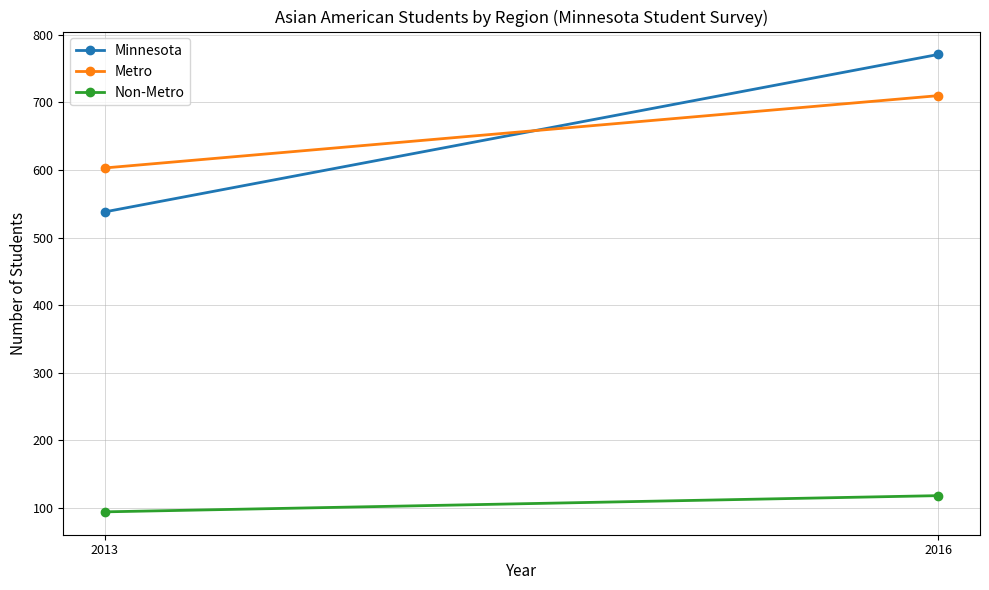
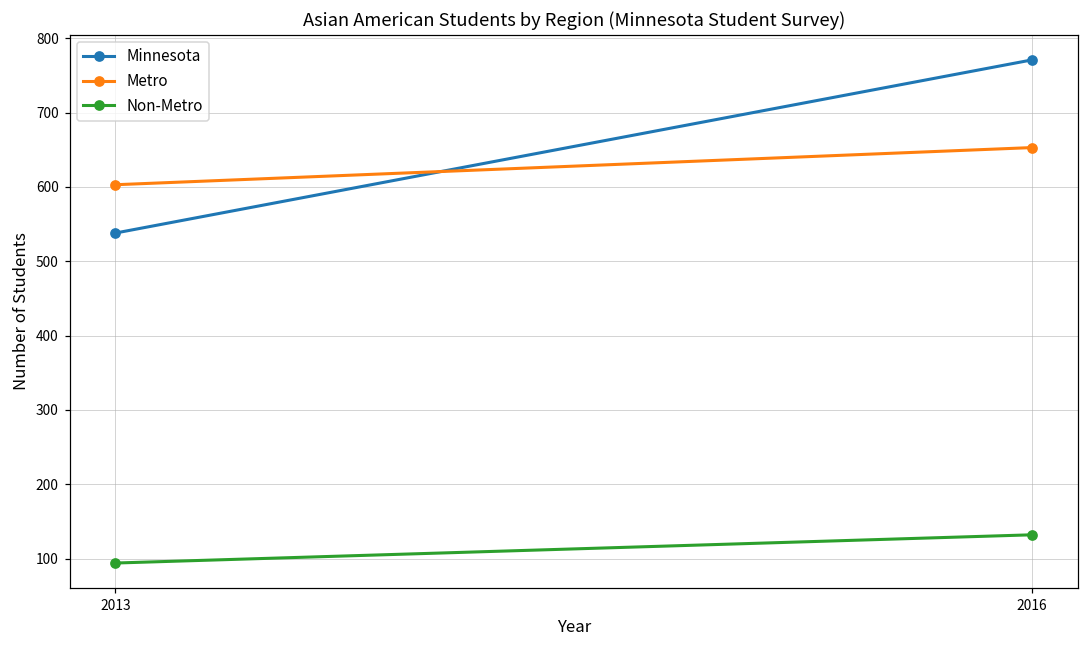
Metro, 2016: 710 -> 650
Non-Metro, 2016: 120 -> 130
